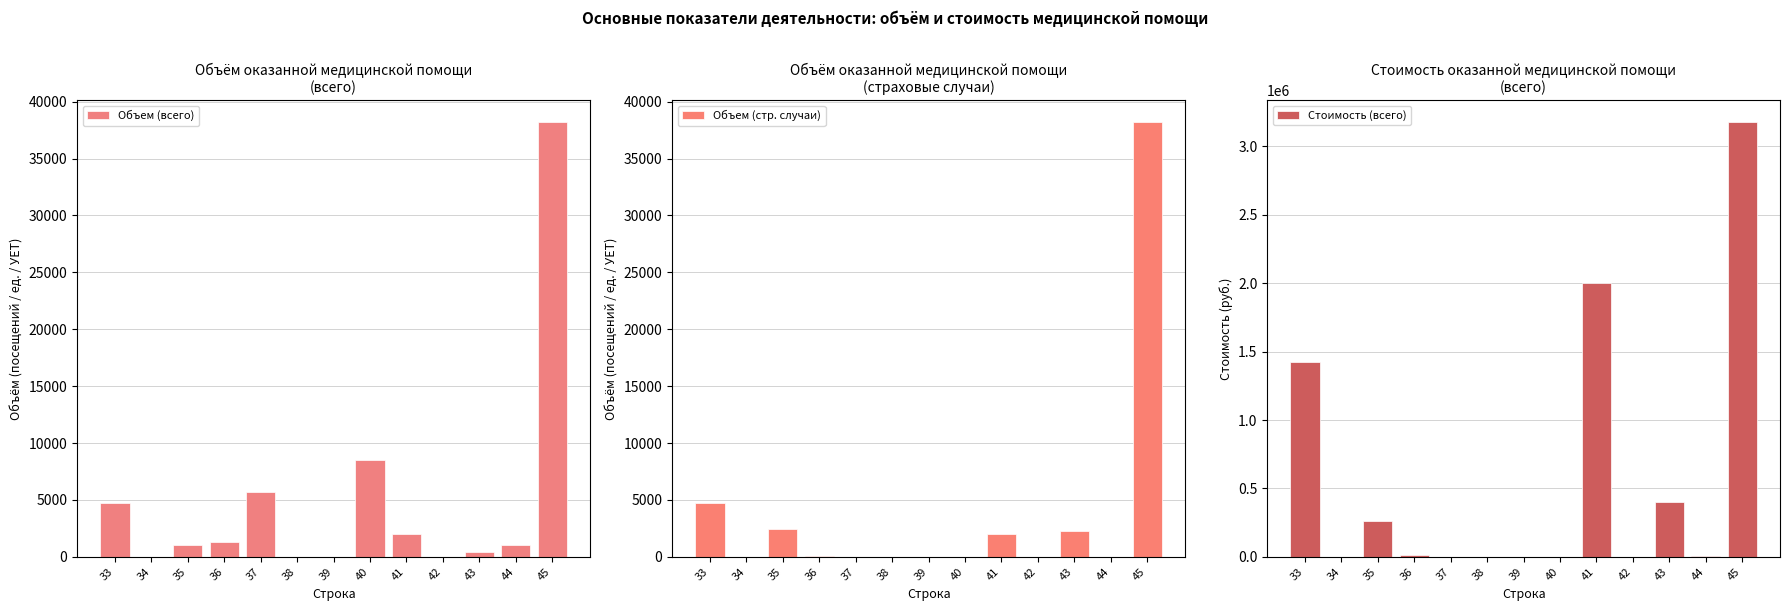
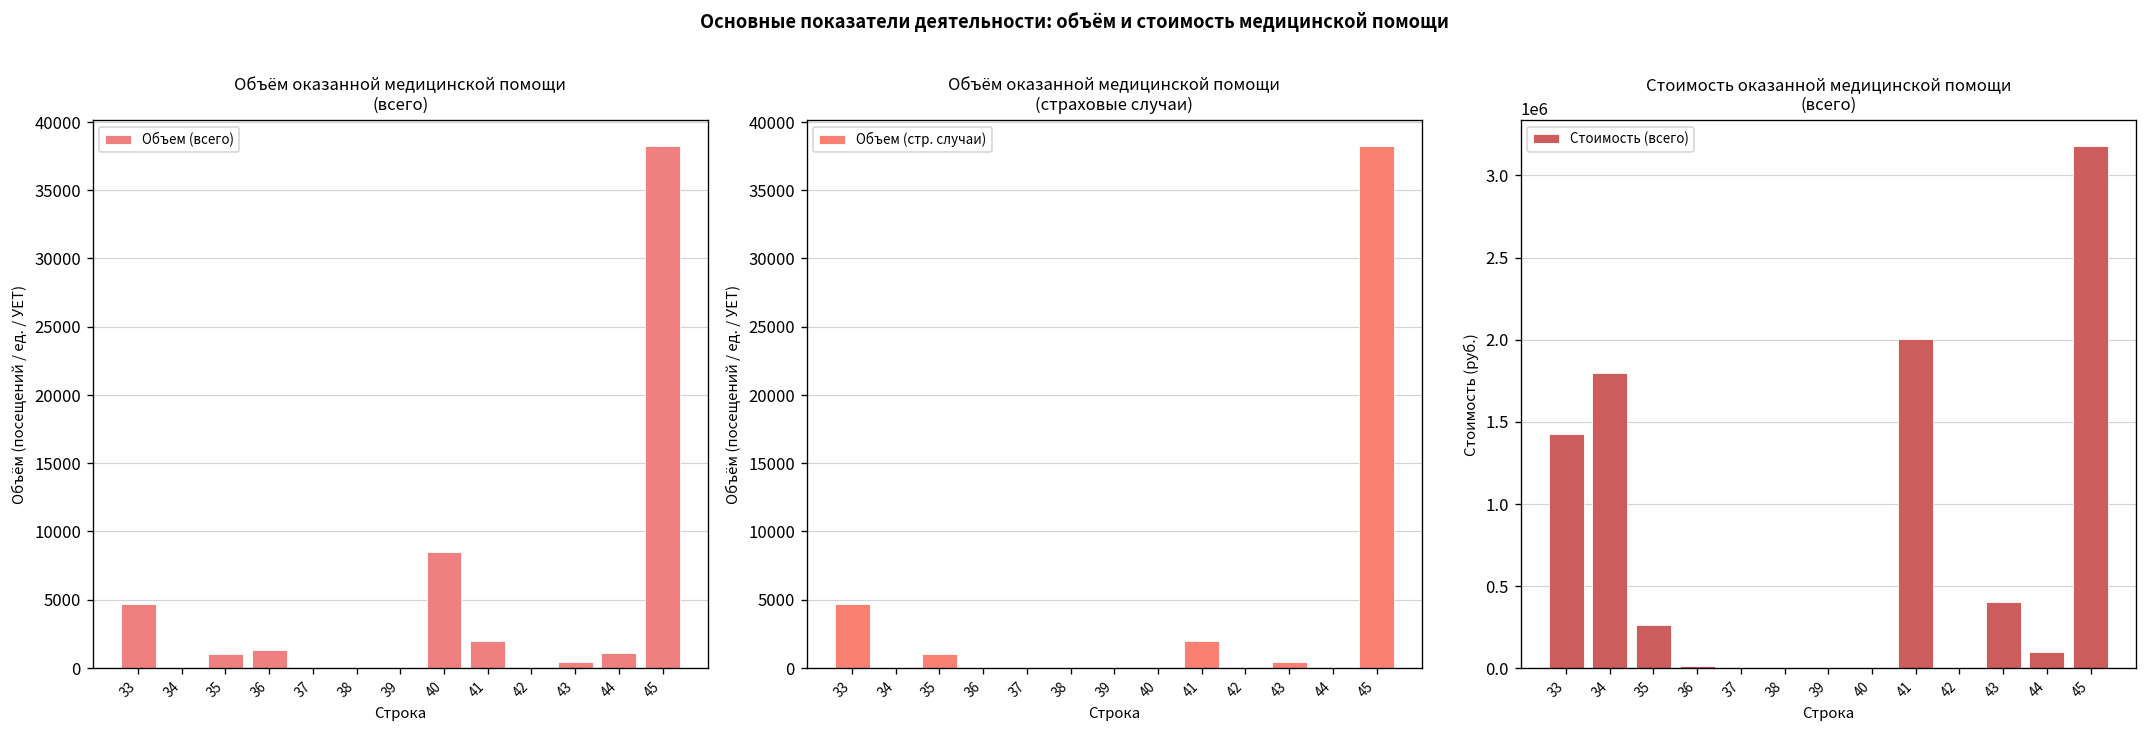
Объём оказанной медицинской помощи (всего), 37: 5700 -> 0
Объём оказанной медицинской помощи (страховые случаи), 35: 2500 -> 1000
Объём оказанной медицинской помощи (страховые случаи), 43: 2300 -> 500
Стоимость оказанной медицинской помощи (всего), 34: 0 -> 1790000
Стоимость оказанной медицинской помощи (всего), 44: 10000 -> 100000
